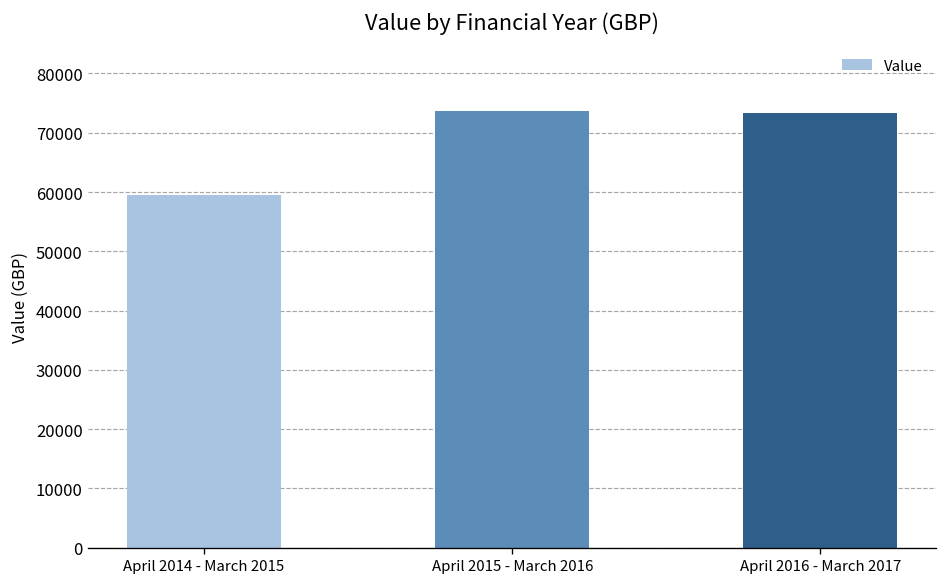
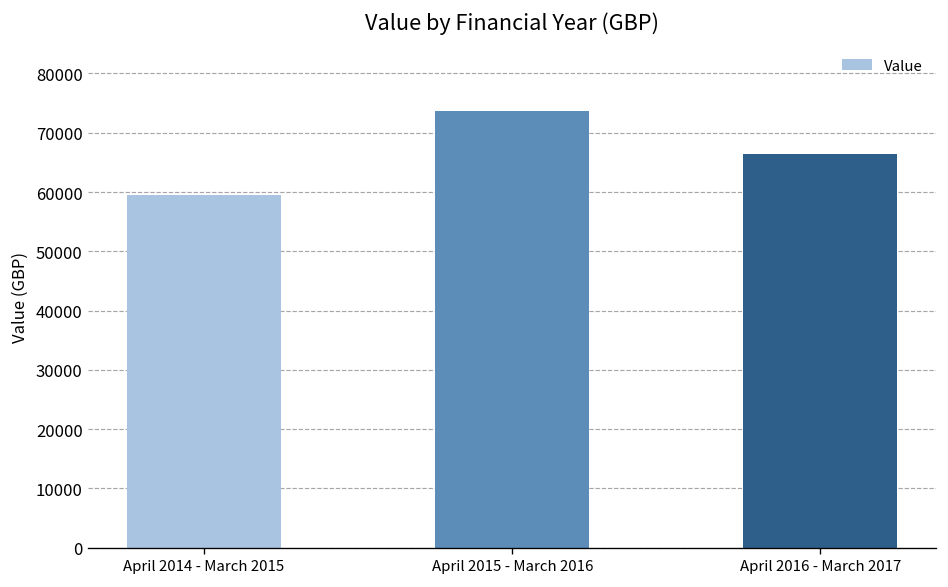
April 2016 - March 2017: 73000 -> 66000
